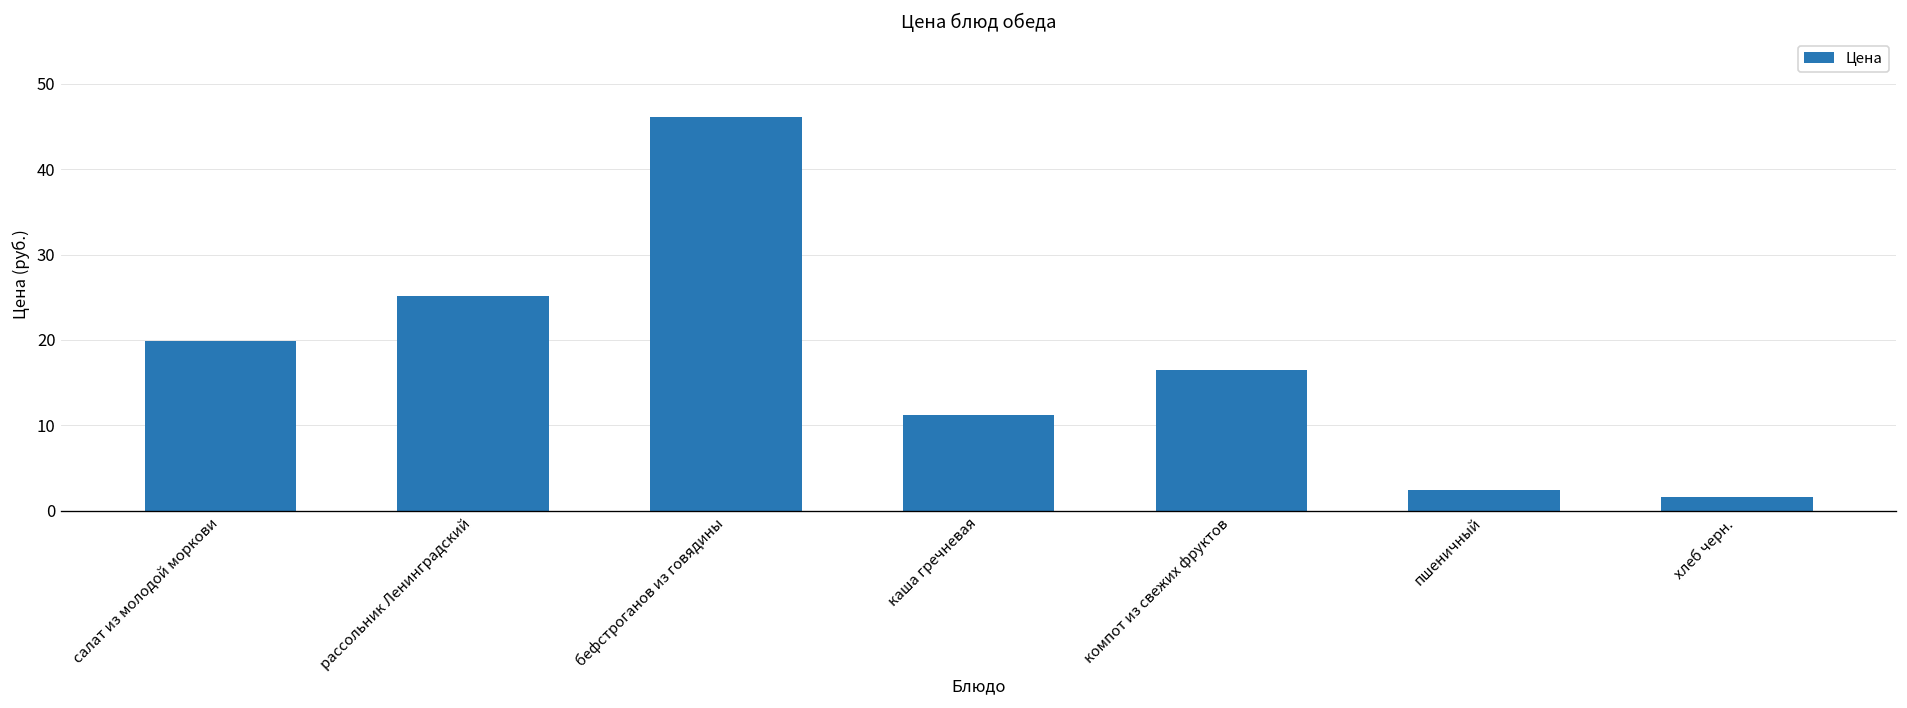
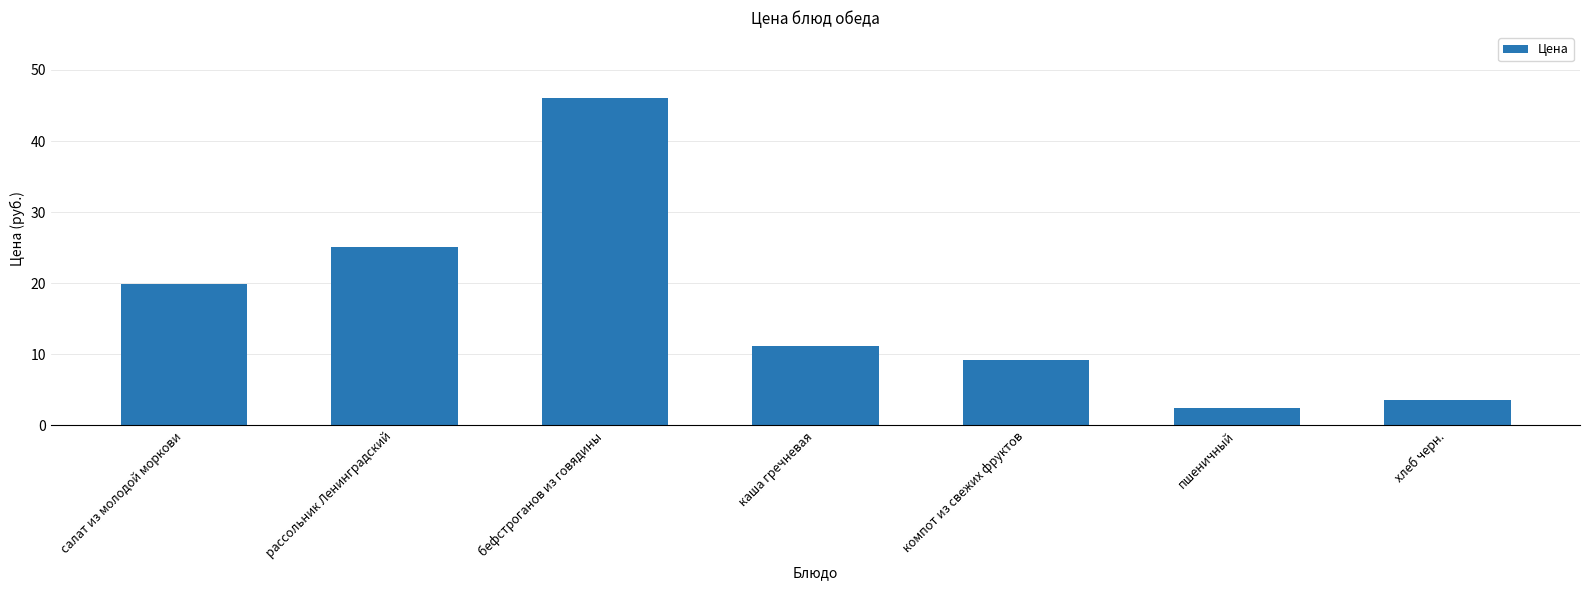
компот из свежих фруктов: 16 -> 9
хлеб черн.: 2 -> 4
